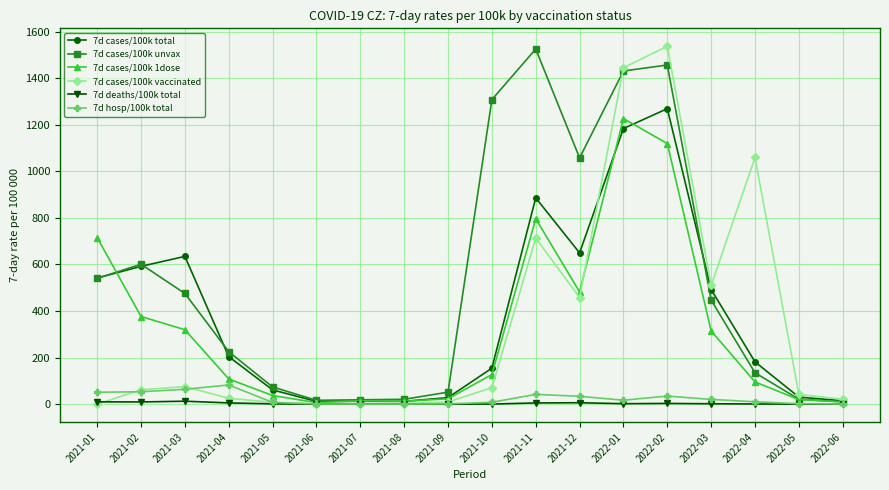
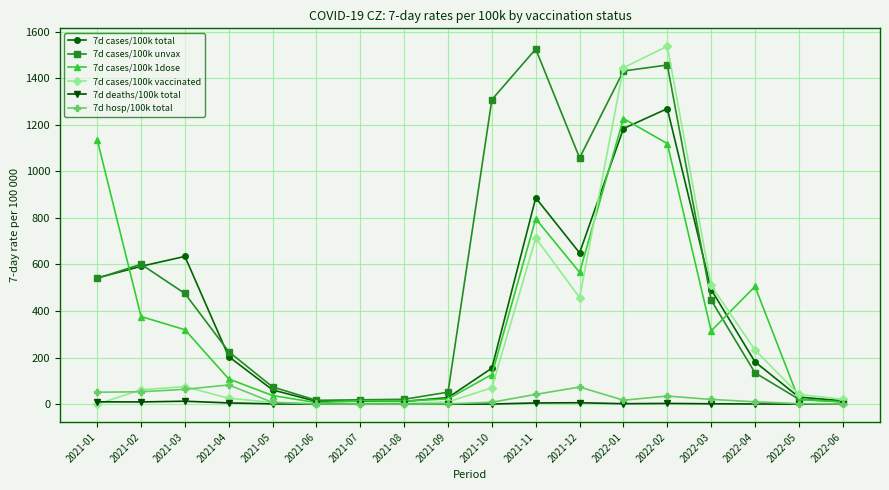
7d cases/100k 1dose, 2021-01: 720 -> 1140
7d cases/100k 1dose, 2021-12: 480 -> 570
7d hosp/100k total, 2021-12: 30 -> 70
7d cases/100k 1dose, 2022-04: 100 -> 510
7d cases/100k vaccinated, 2022-04: 1060 -> 230
